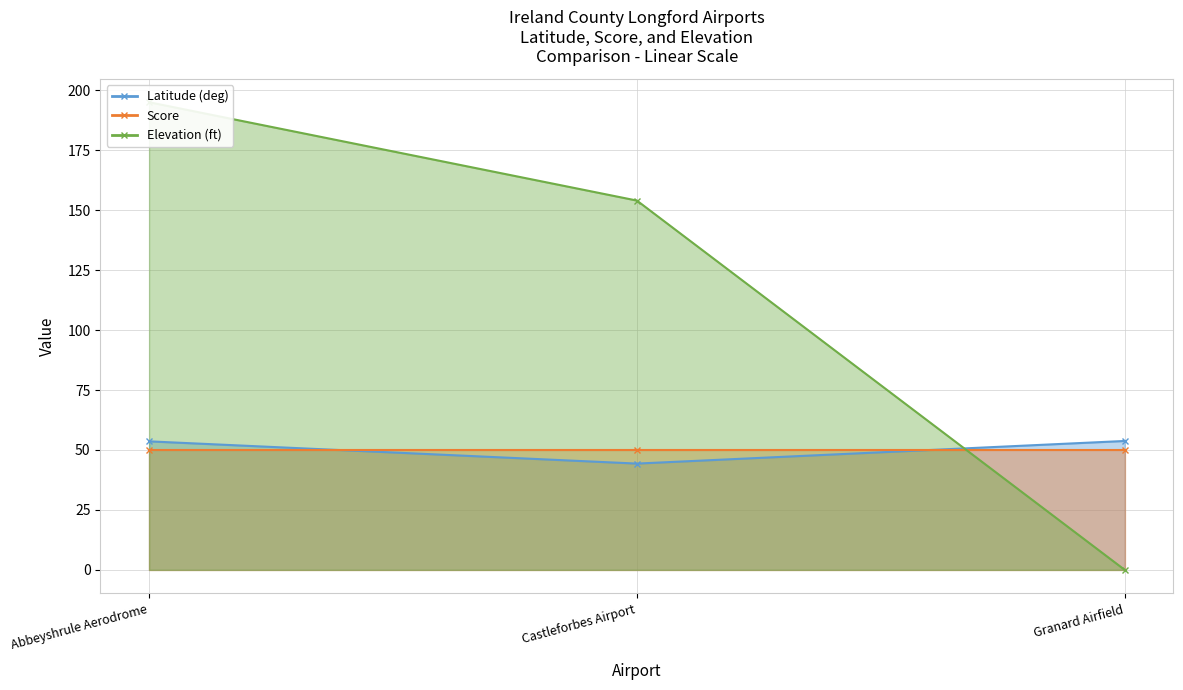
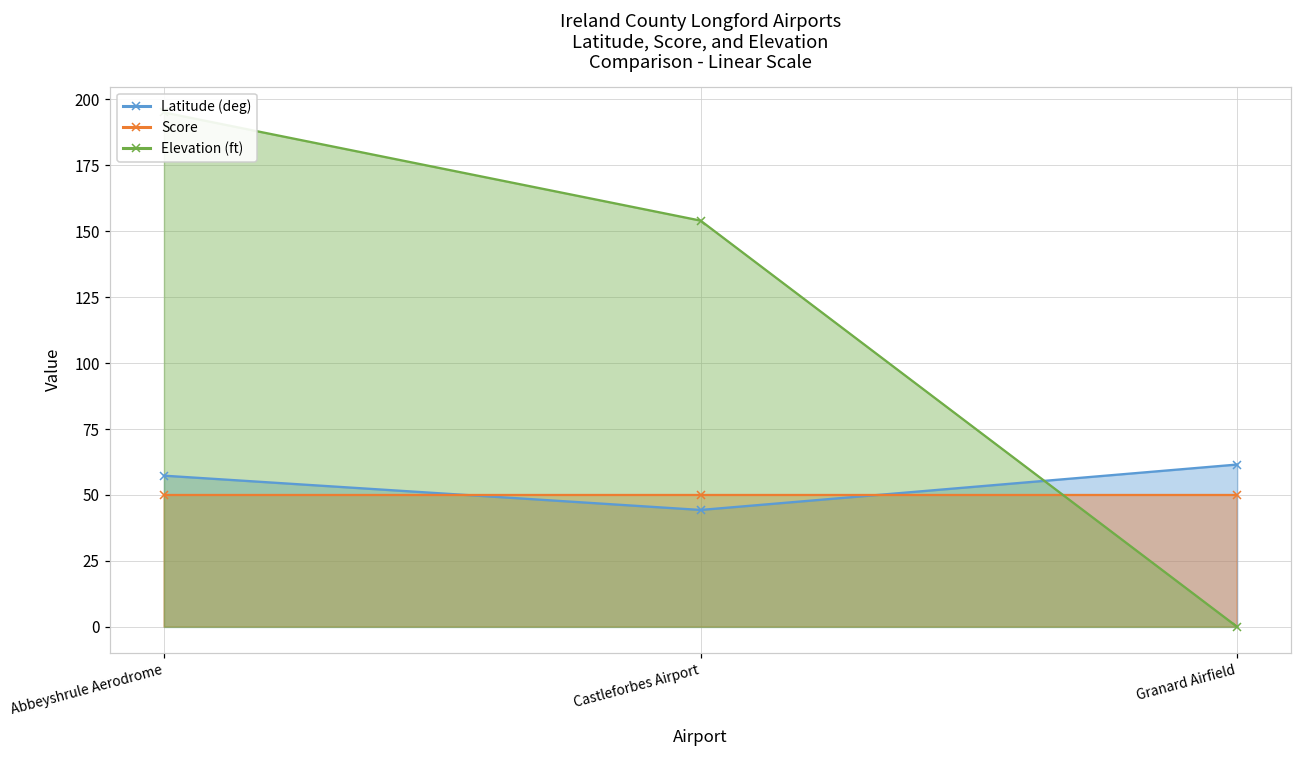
Latitude (deg), Abbeyshrule Aerodrome: 54 -> 57
Latitude (deg), Granard Airfield: 54 -> 62
